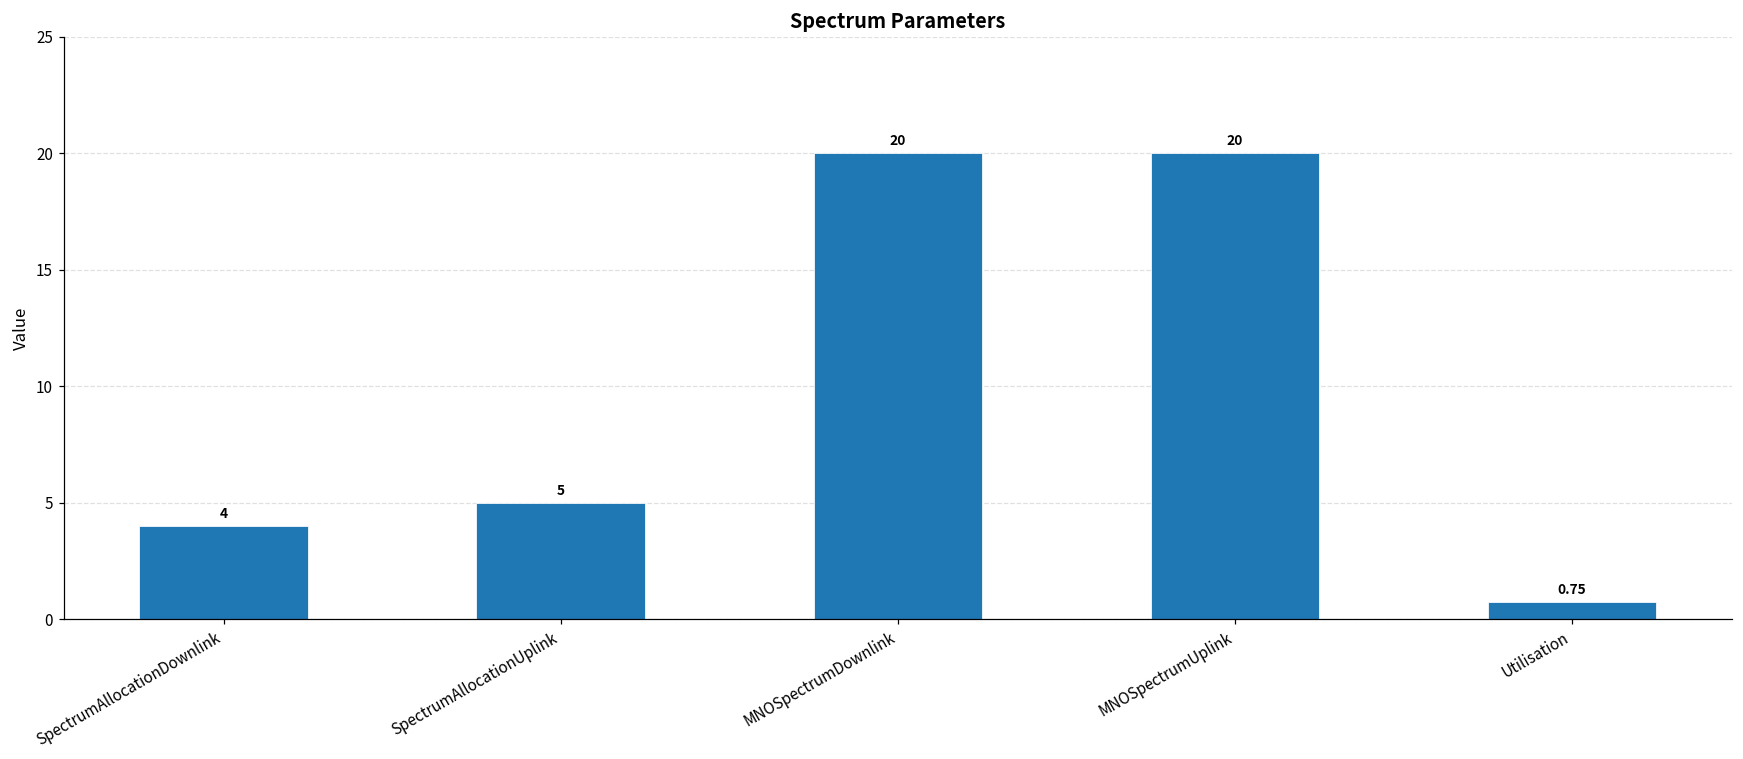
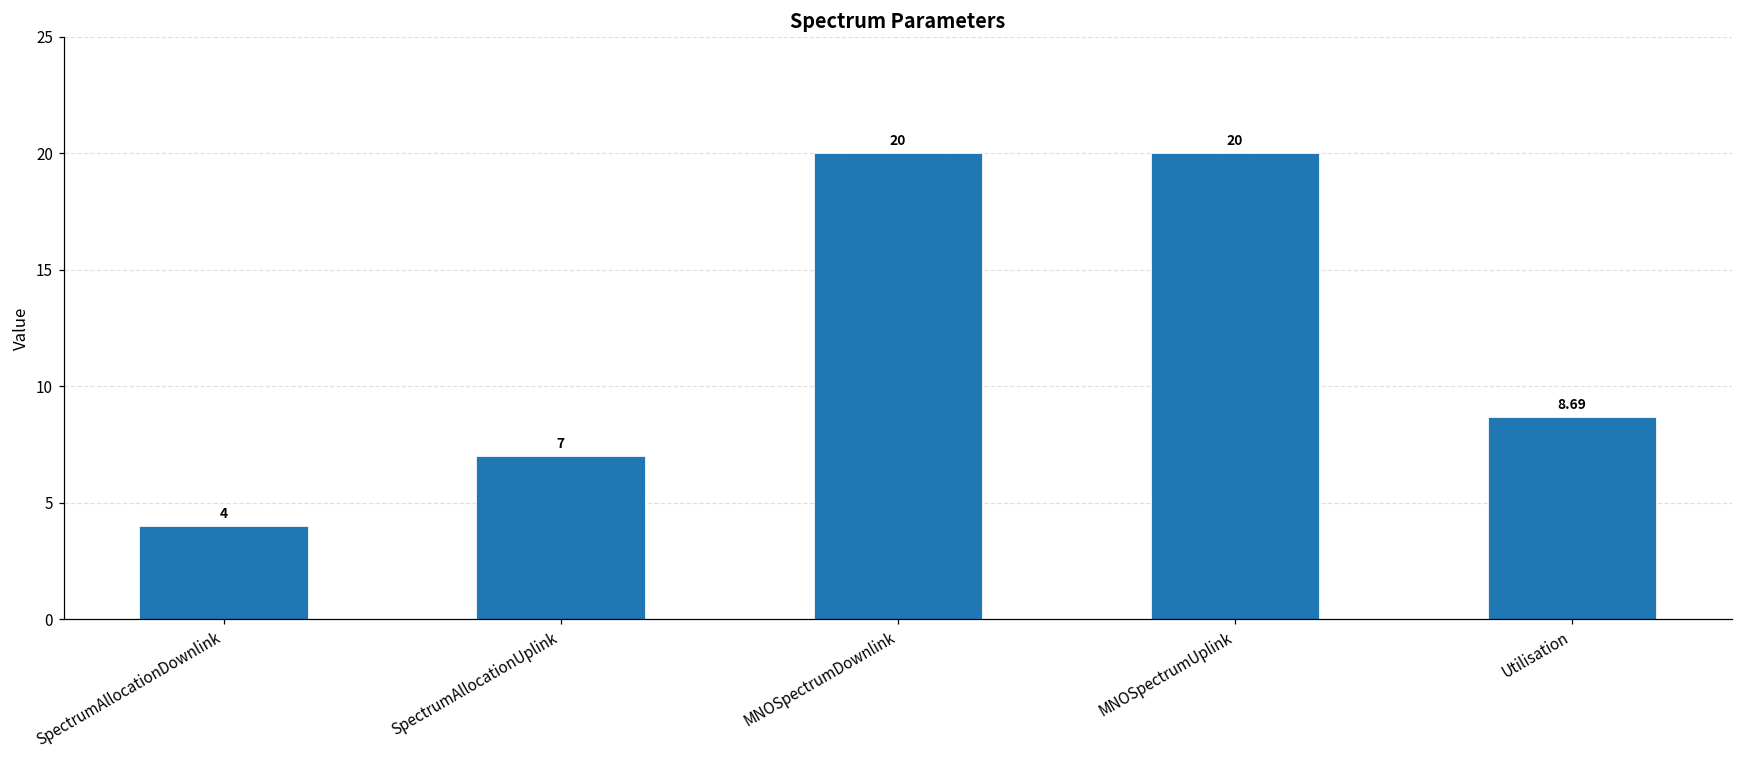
SpectrumAllocationUplink: 5 -> 7
Utilisation: 0.75 -> 8.69
